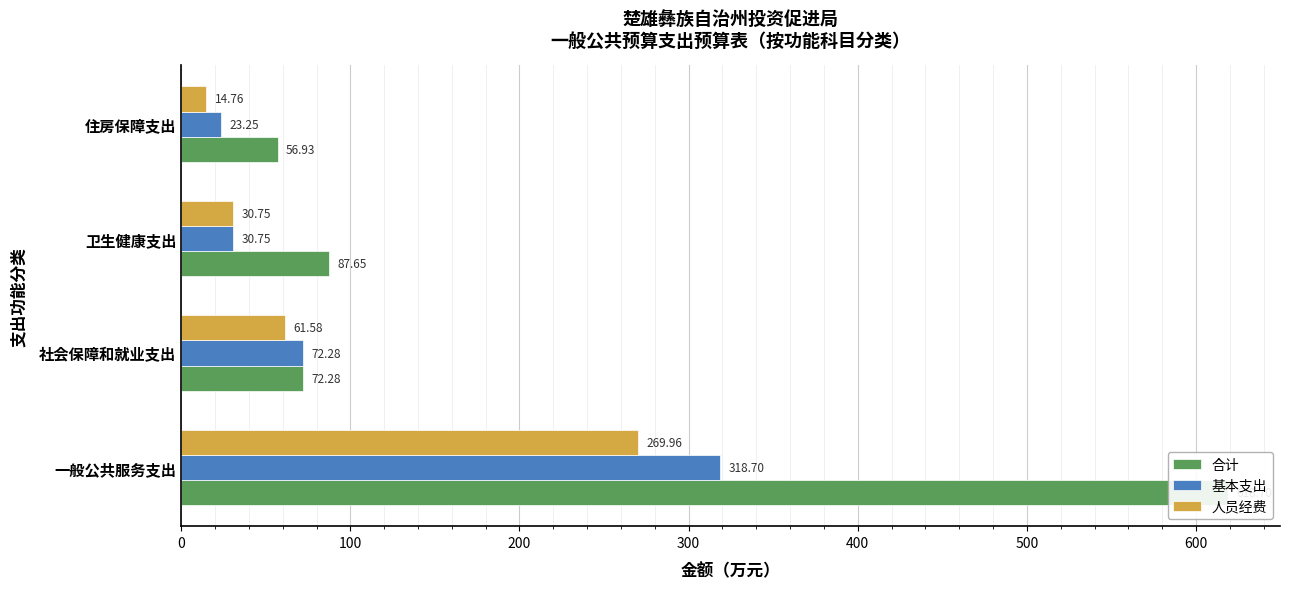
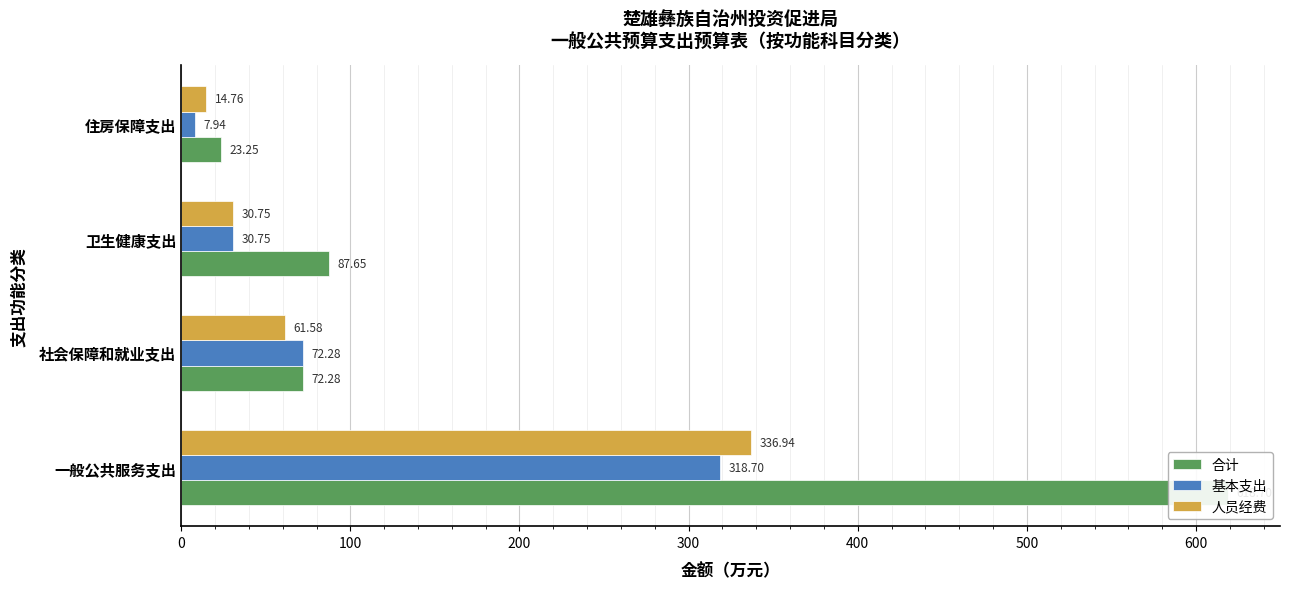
基本支出, 住房保障支出: 23.25 -> 7.94
合计, 住房保障支出: 56.93 -> 23.25
人员经费, 一般公共服务支出: 269.96 -> 336.94
